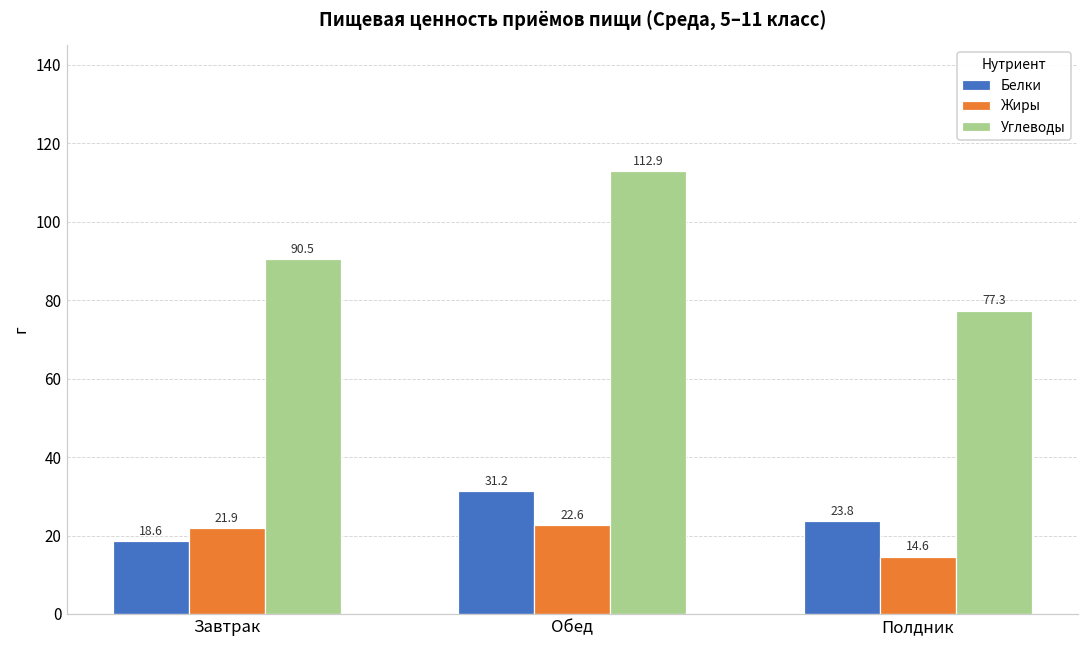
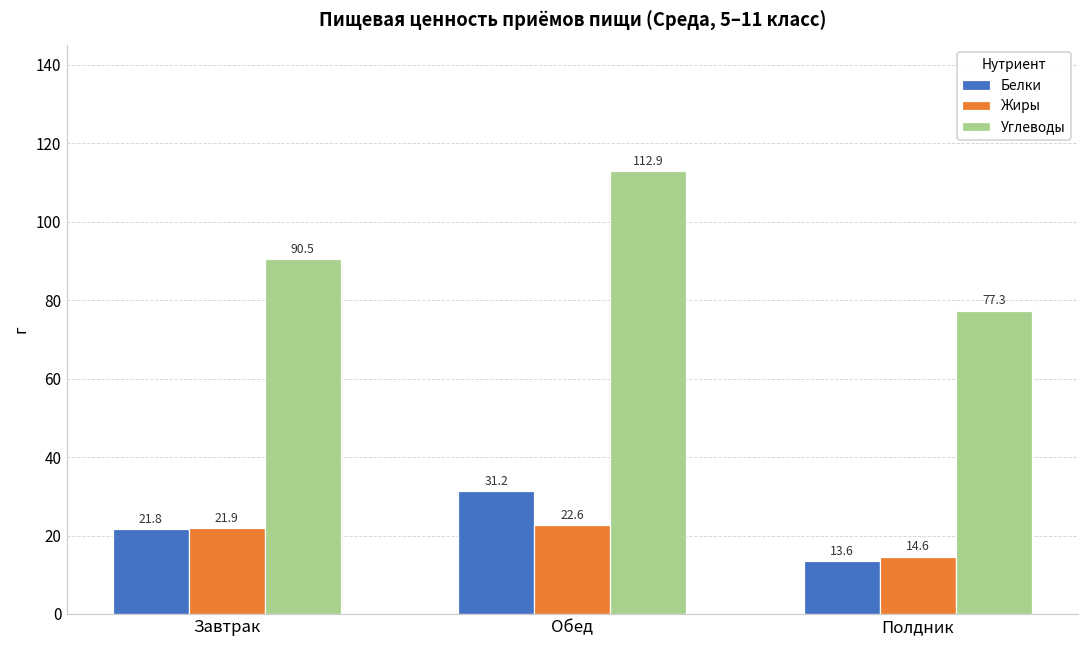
Белки, Завтрак: 18.6 -> 21.8
Белки, Полдник: 23.8 -> 13.6
